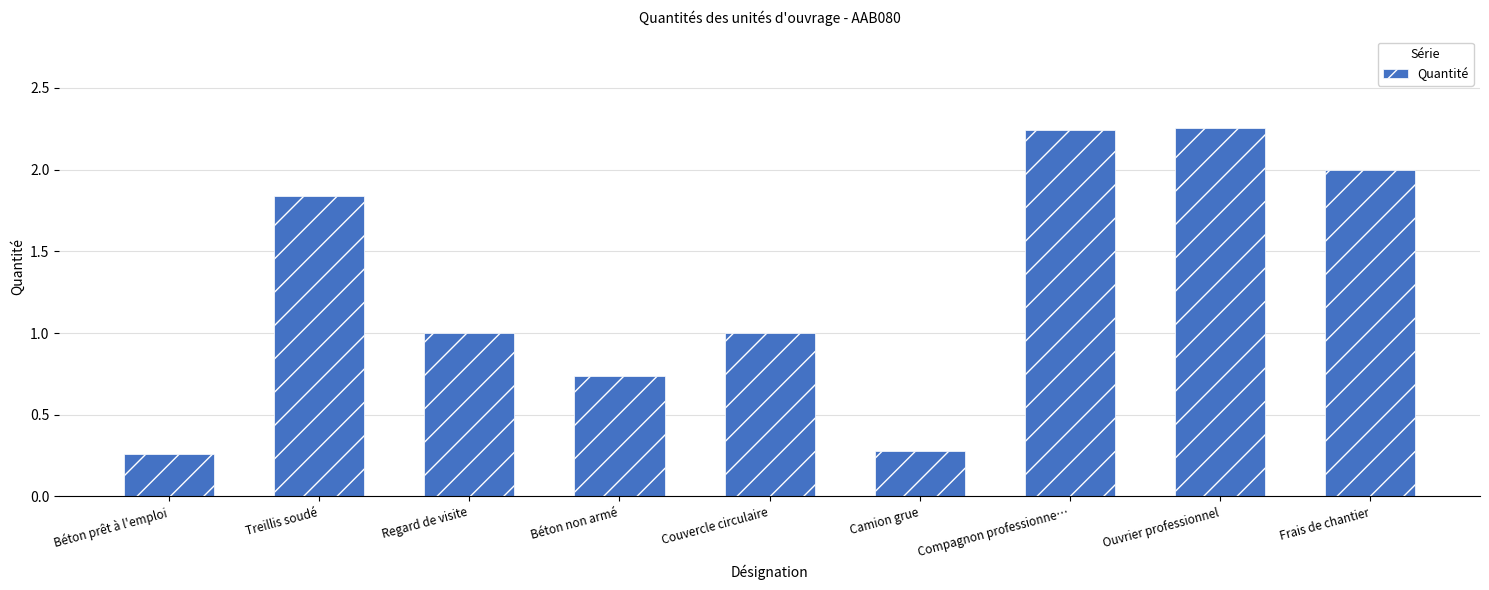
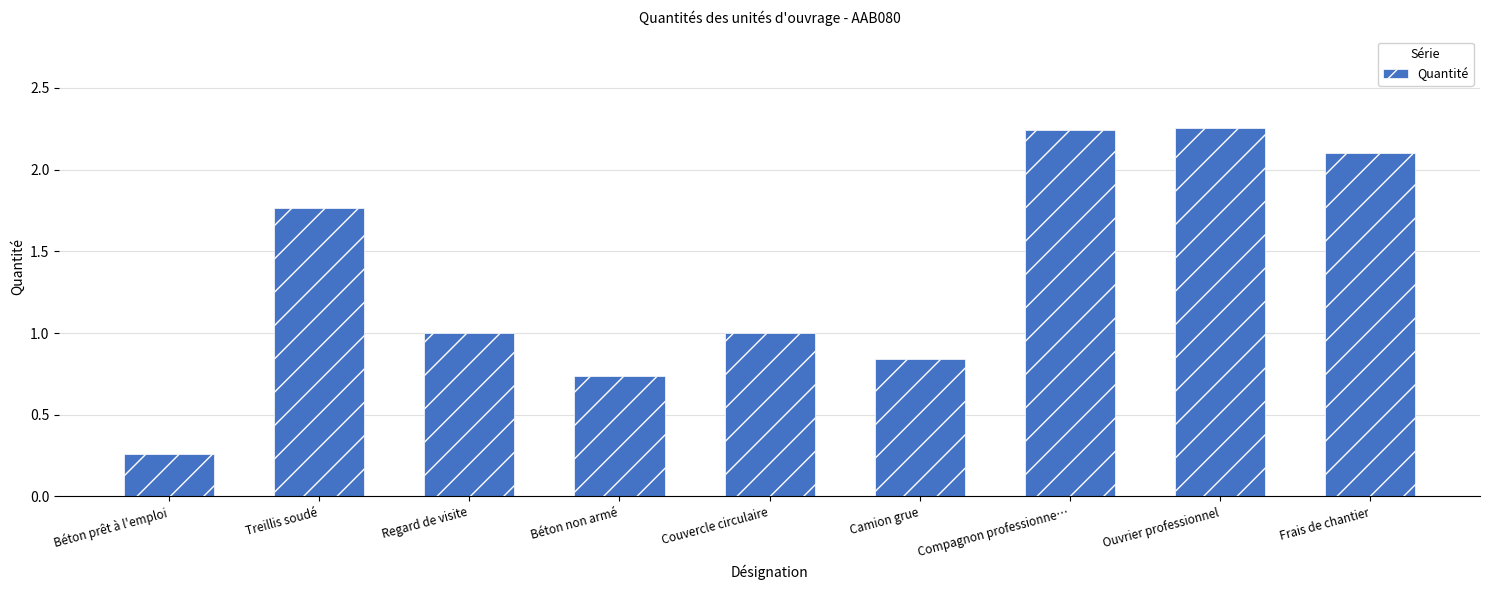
Treillis soudé: 1.84 -> 1.77
Camion grue: 0.28 -> 0.84
Frais de chantier: 2.0 -> 2.1
